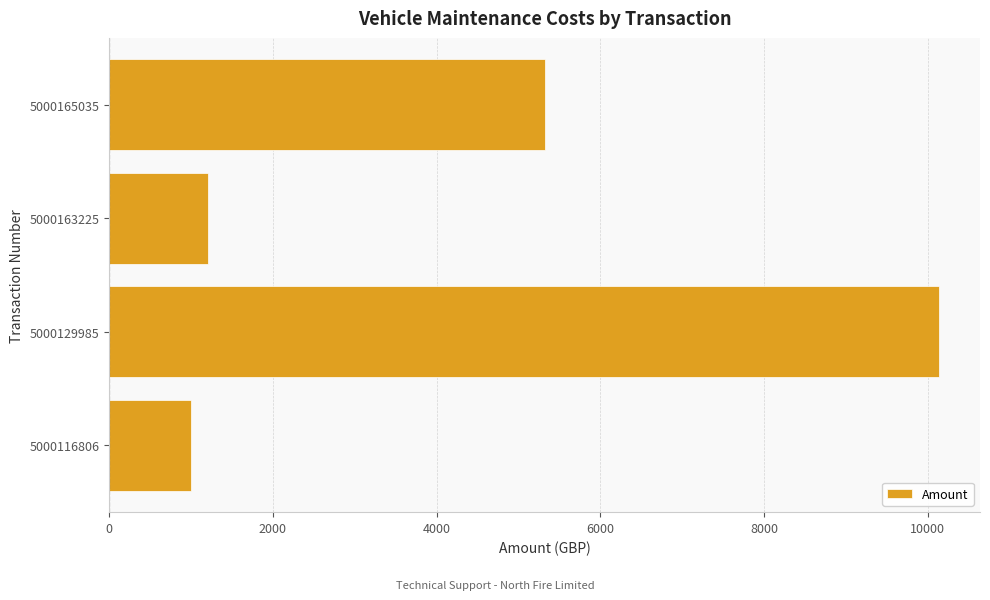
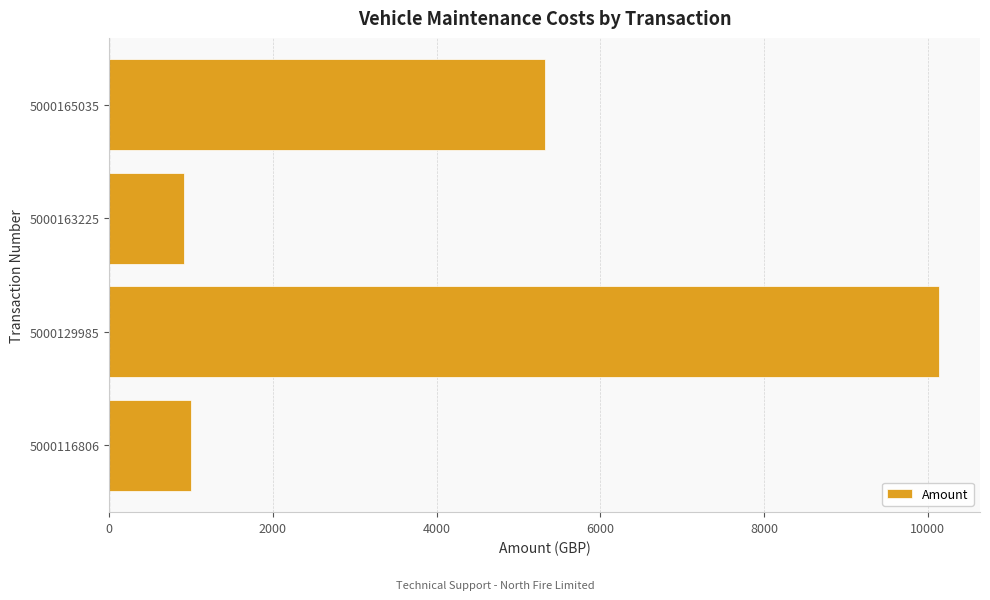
5000163225: 1200 -> 900
